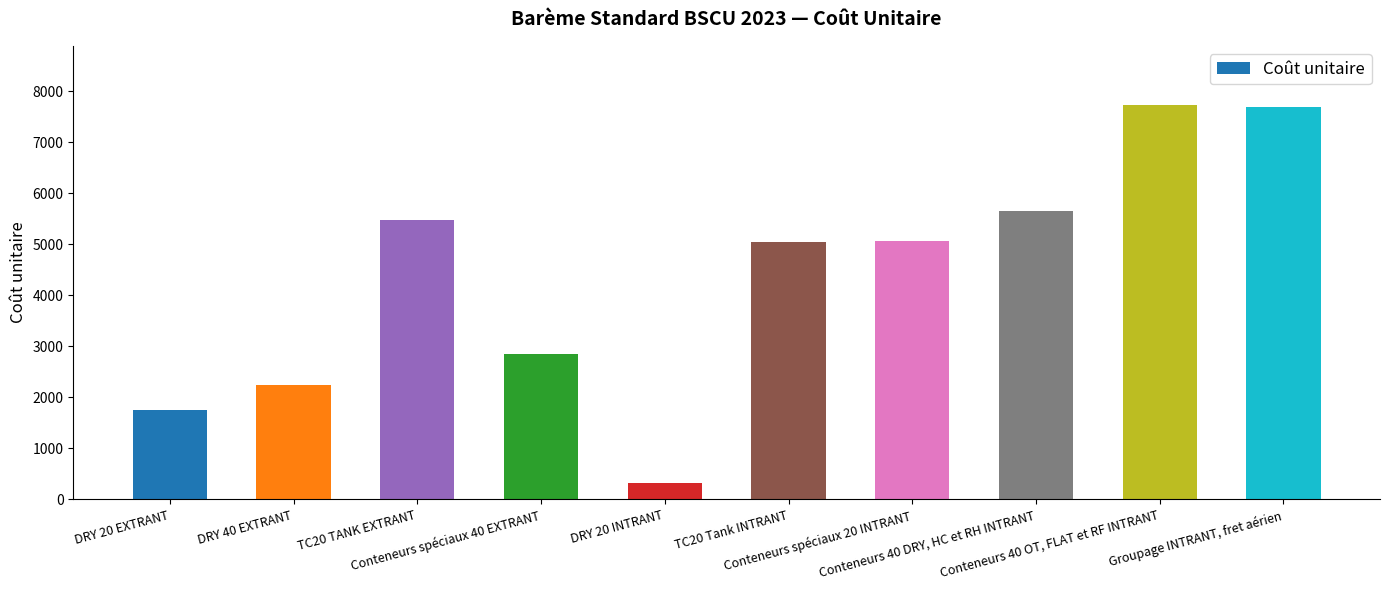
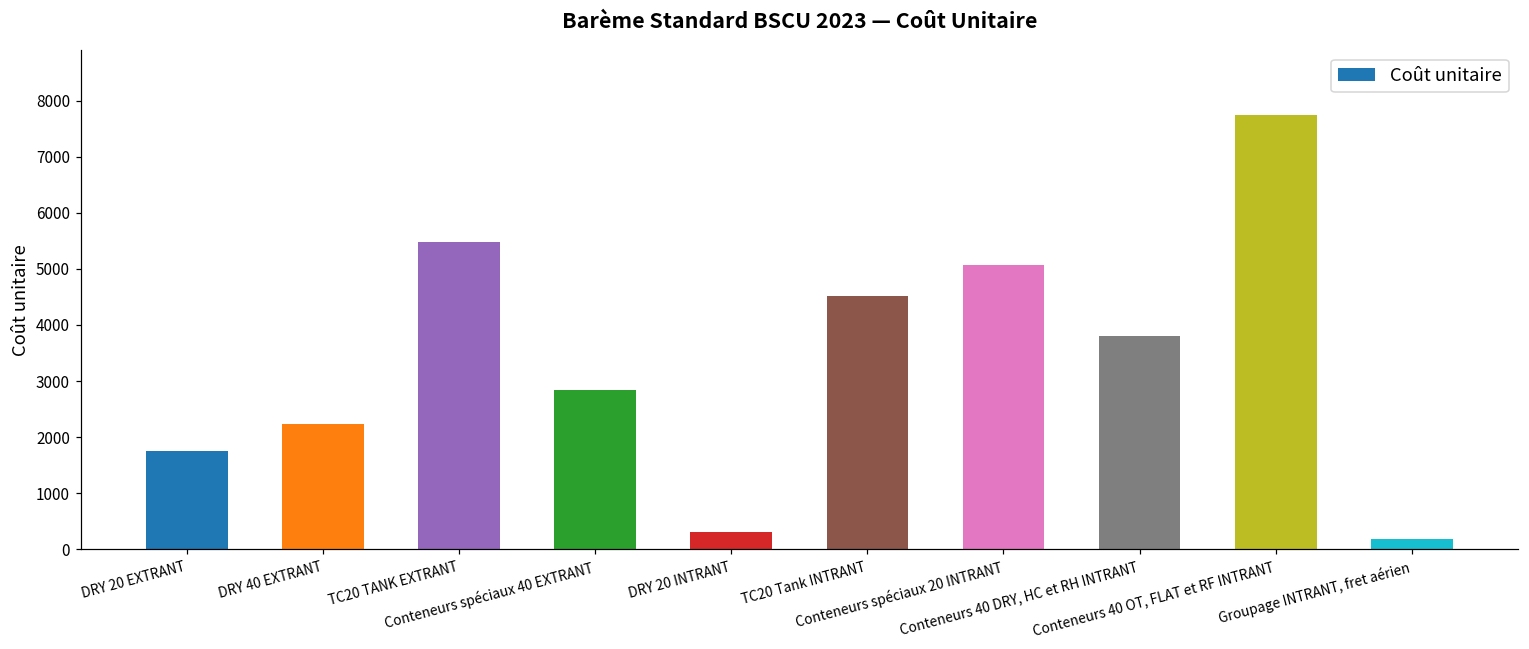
TC20 Tank INTRANT: 5100 -> 4500
Conteneurs 40 DRY, HC et RH INTRANT: 5700 -> 3800
Groupage INTRANT, fret aérien: 7700 -> 200
